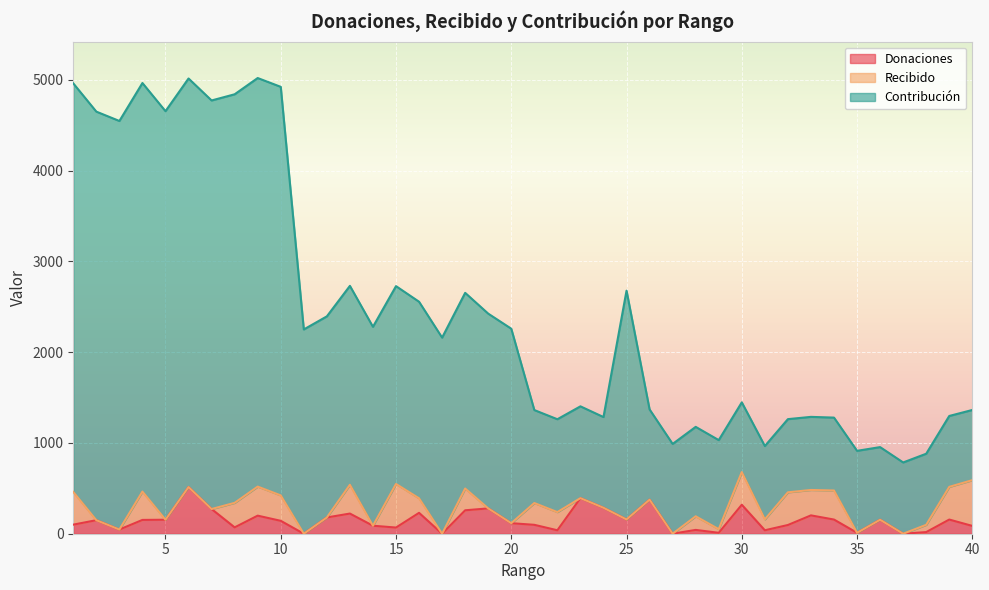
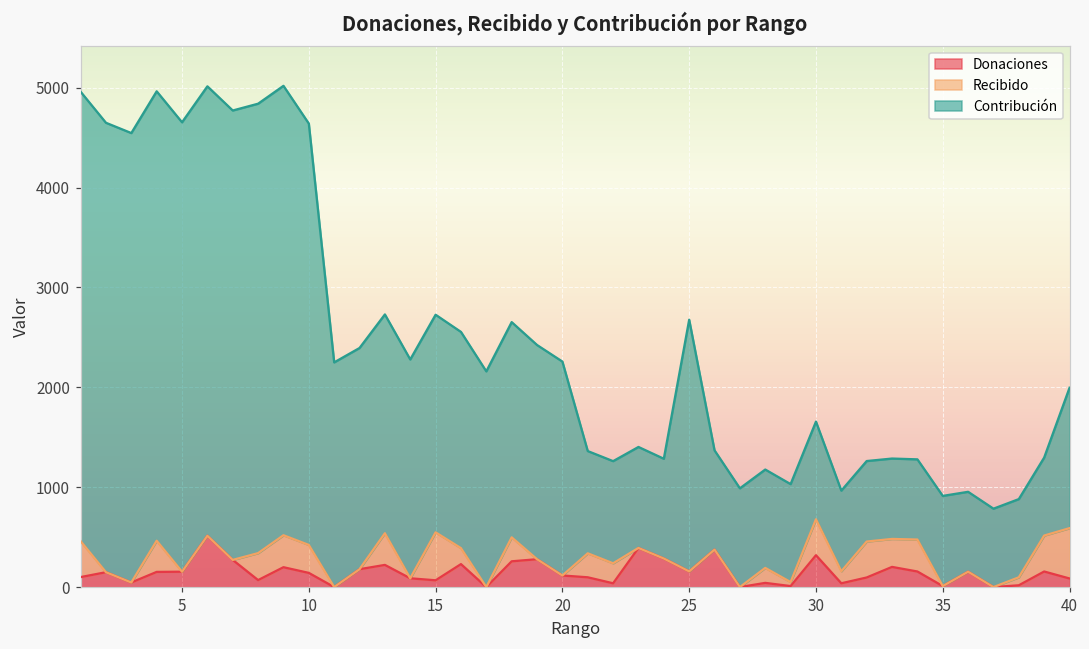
Contribución, 10: 4500 -> 4200
Contribución, 30: 800 -> 1000
Contribución, 40: 800 -> 1400
